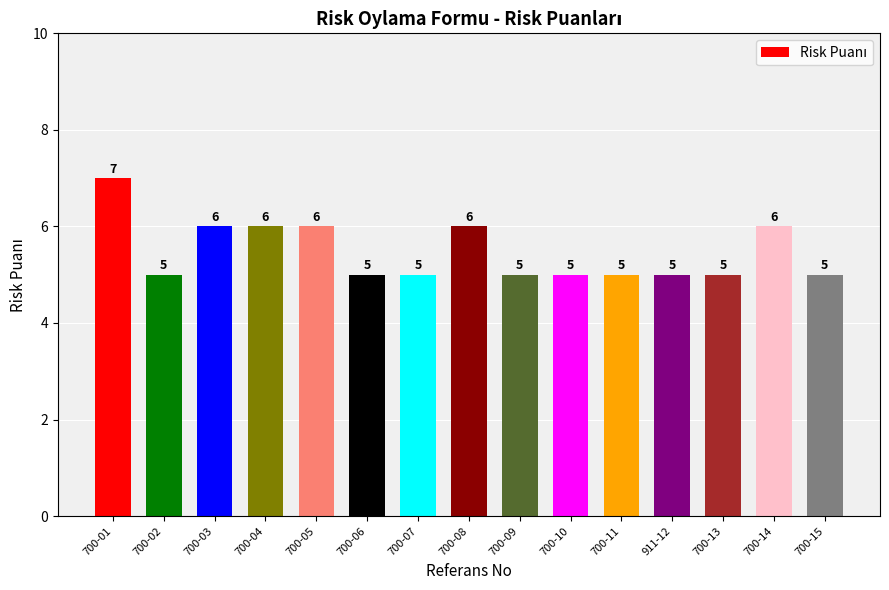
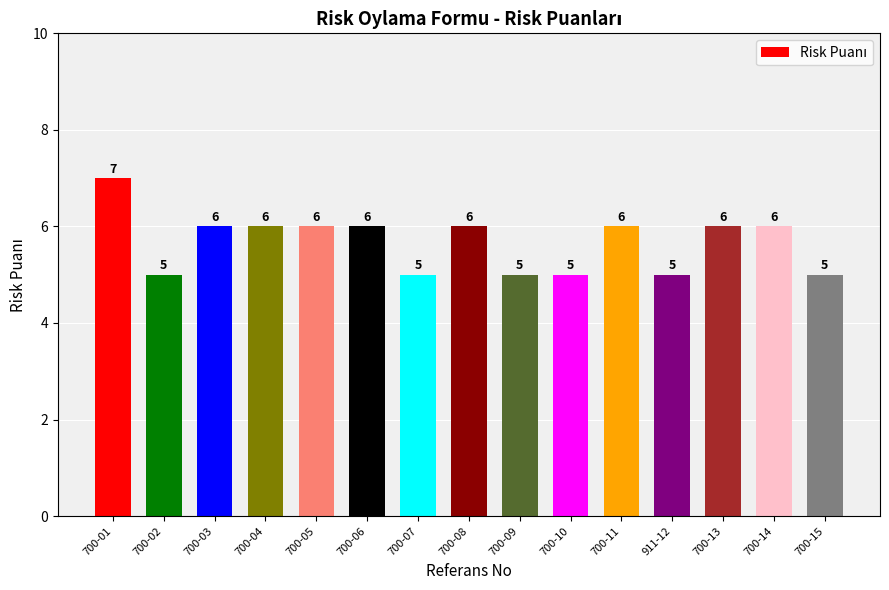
700-06: 5 -> 6
700-11: 5 -> 6
700-13: 5 -> 6
